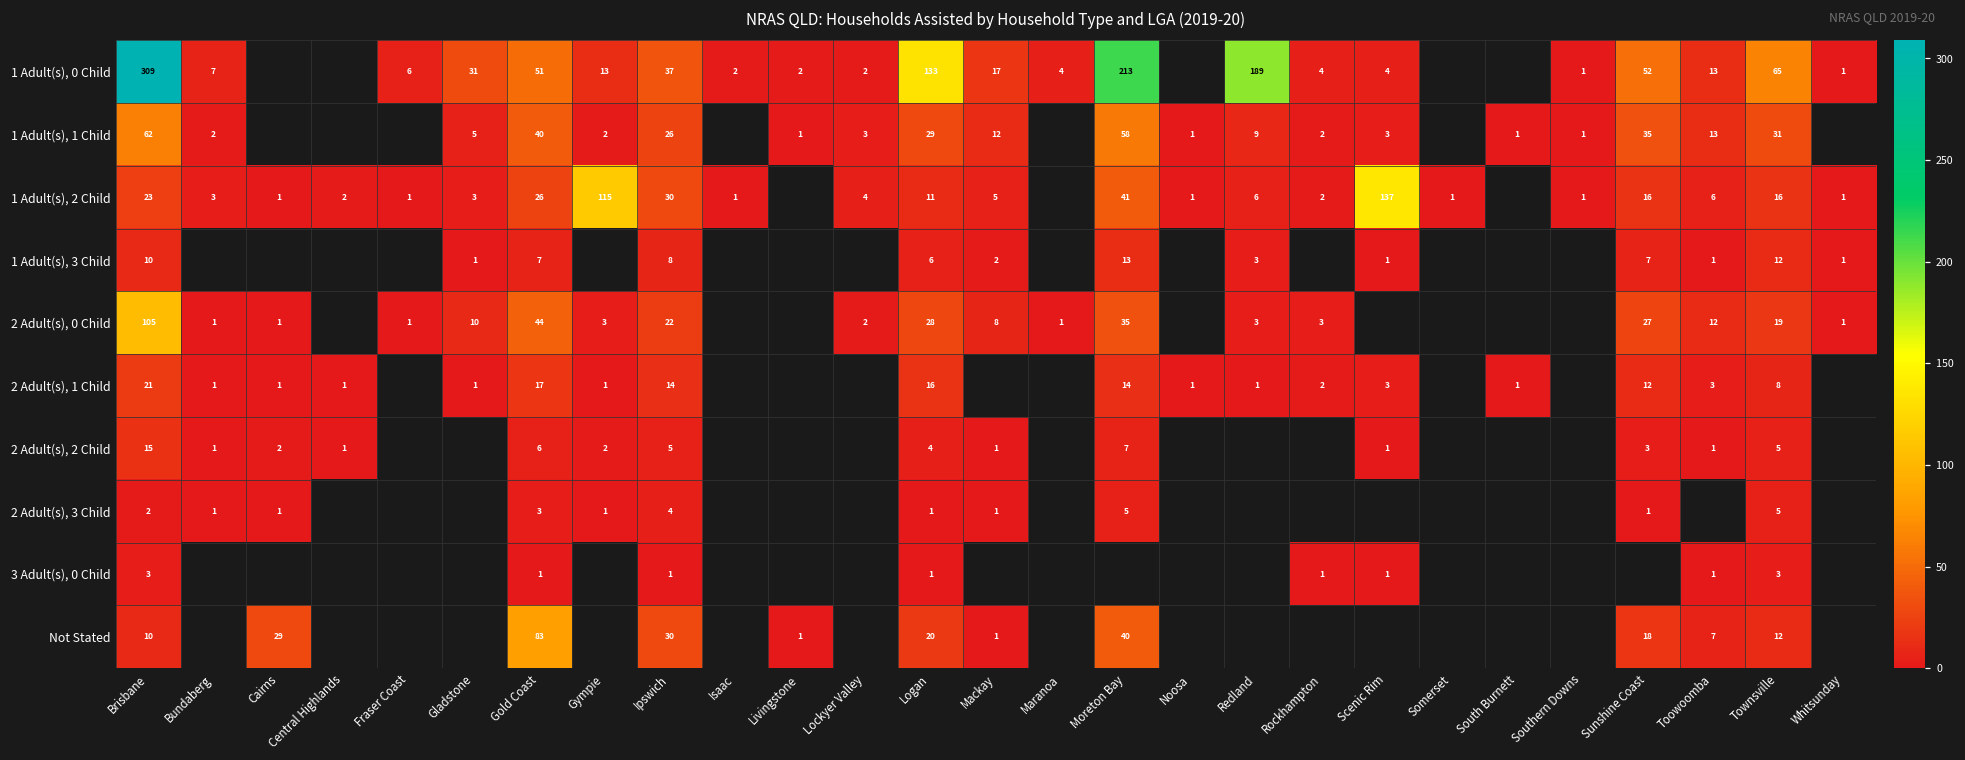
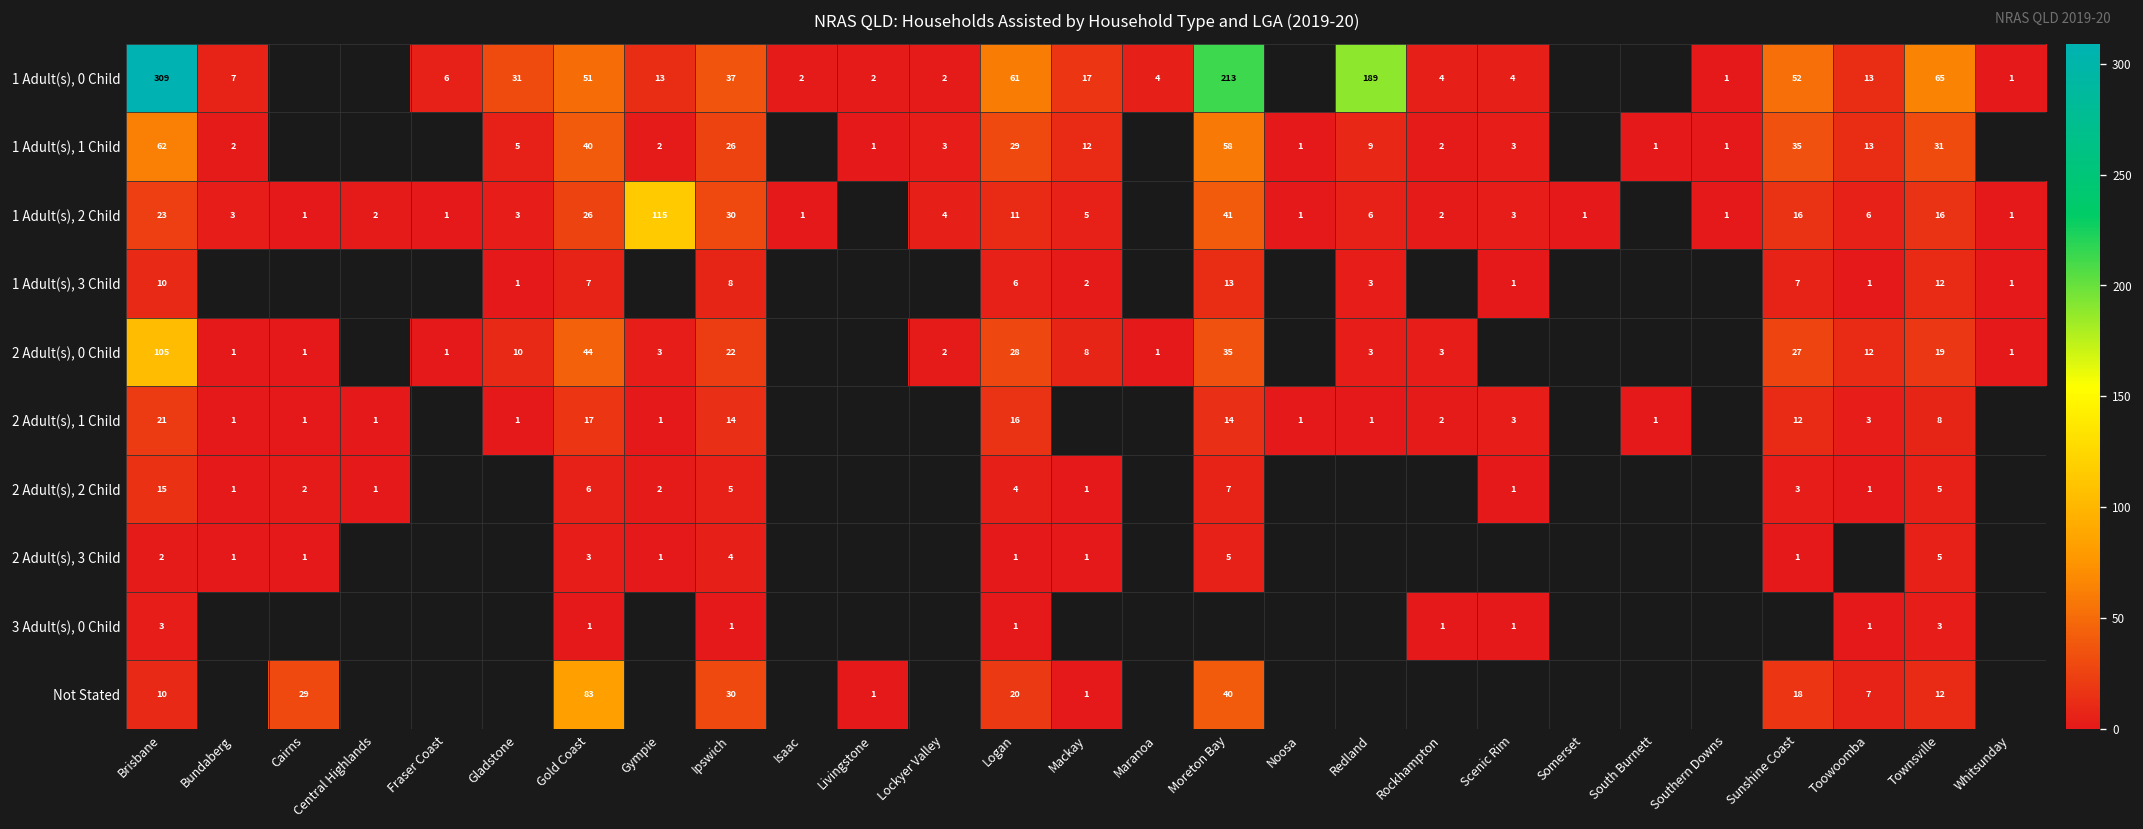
1 Adult(s), 0 Child, Logan: 133 -> 61
1 Adult(s), 2 Child, Scenic Rim: 137 -> 3
